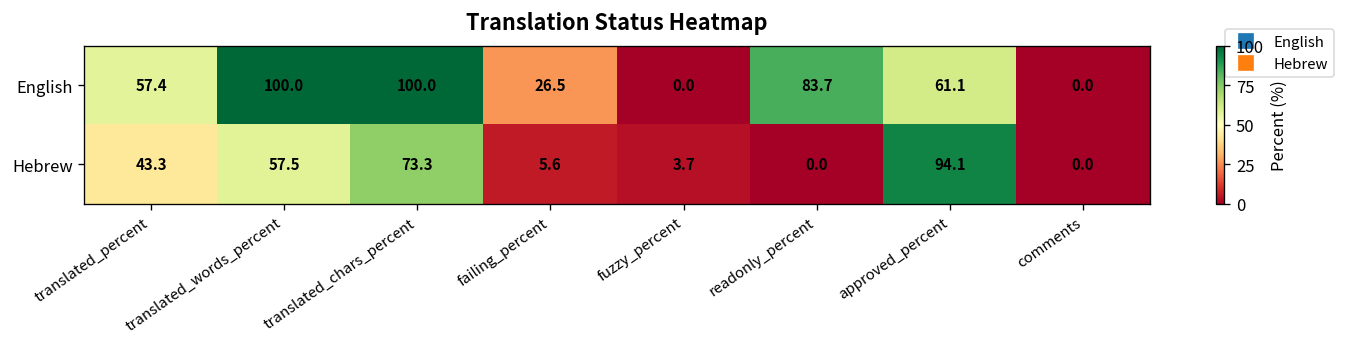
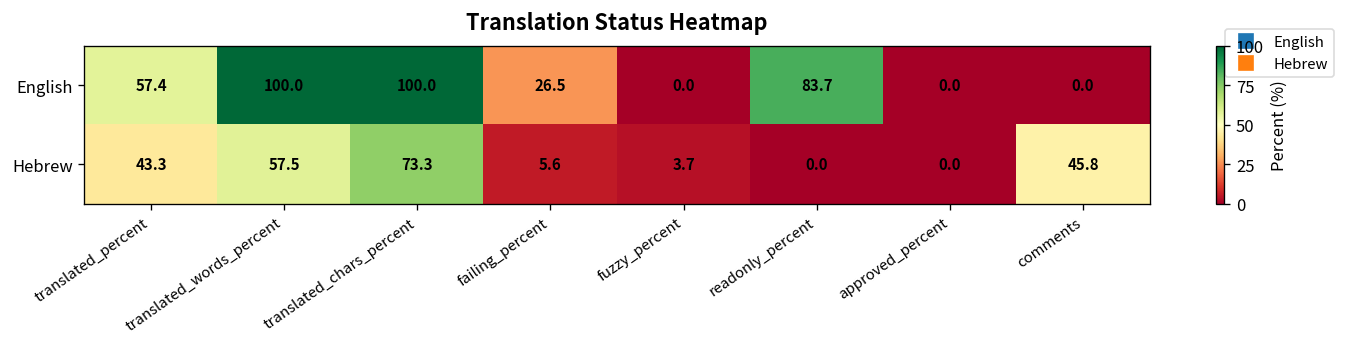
English, approved_percent: 61.1 -> 0.0
Hebrew, approved_percent: 94.1 -> 0.0
Hebrew, comments: 0.0 -> 45.8
